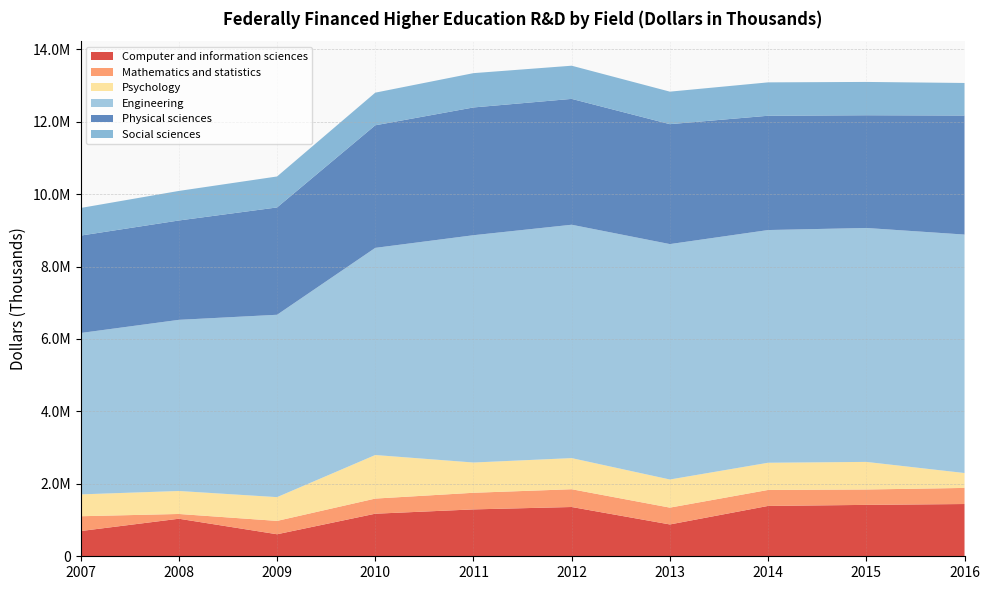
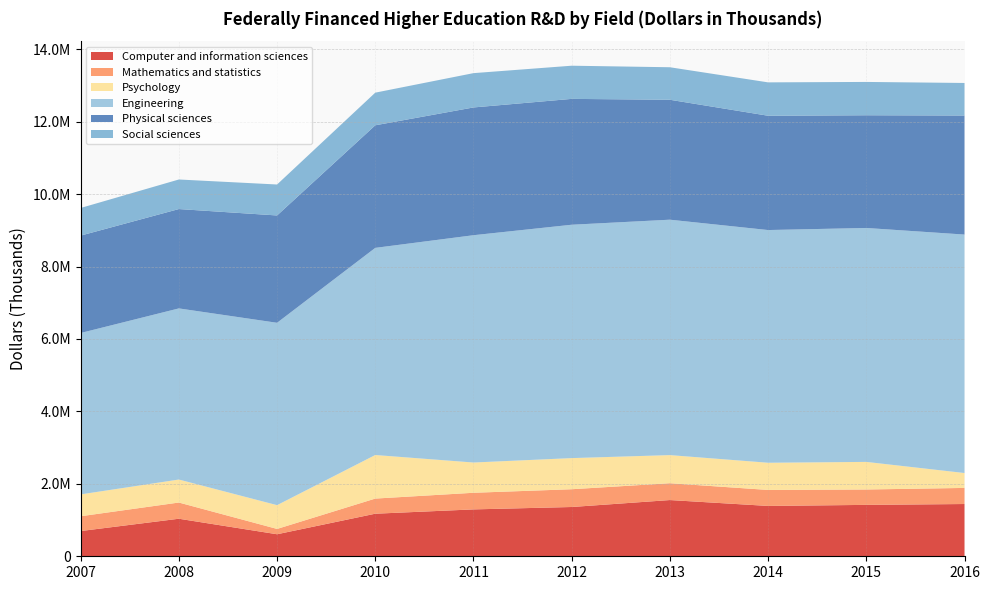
Mathematics and statistics, 2008: 100000 -> 400000
Mathematics and statistics, 2009: 400000 -> 100000
Computer and information sciences, 2013: 900000 -> 1600000
